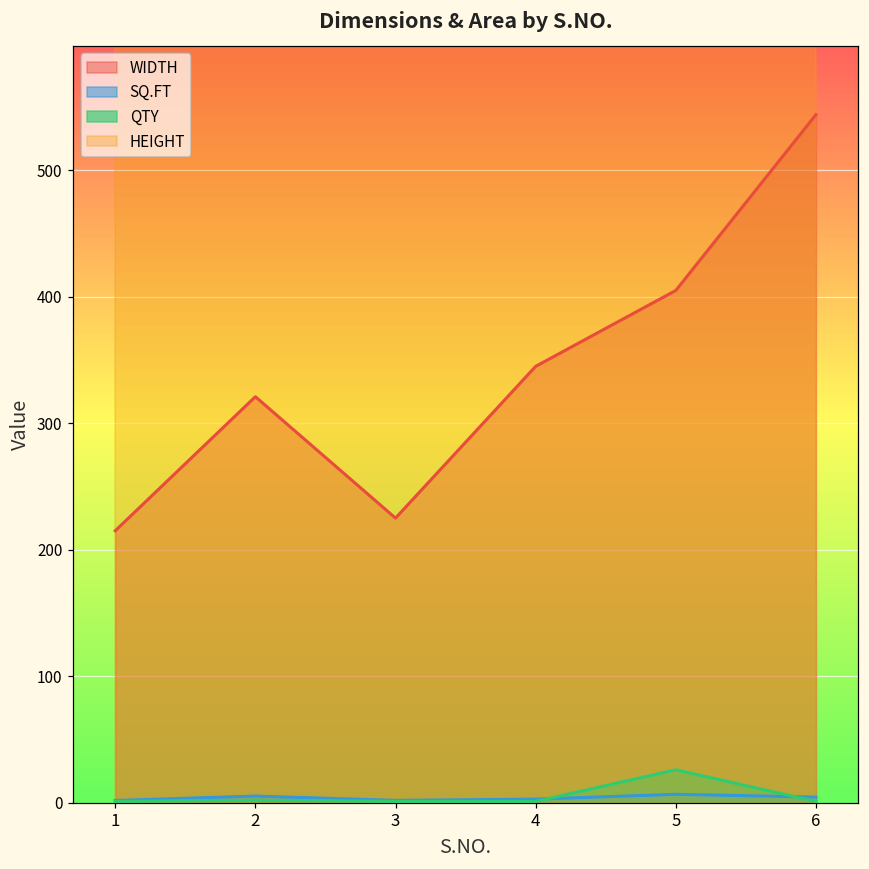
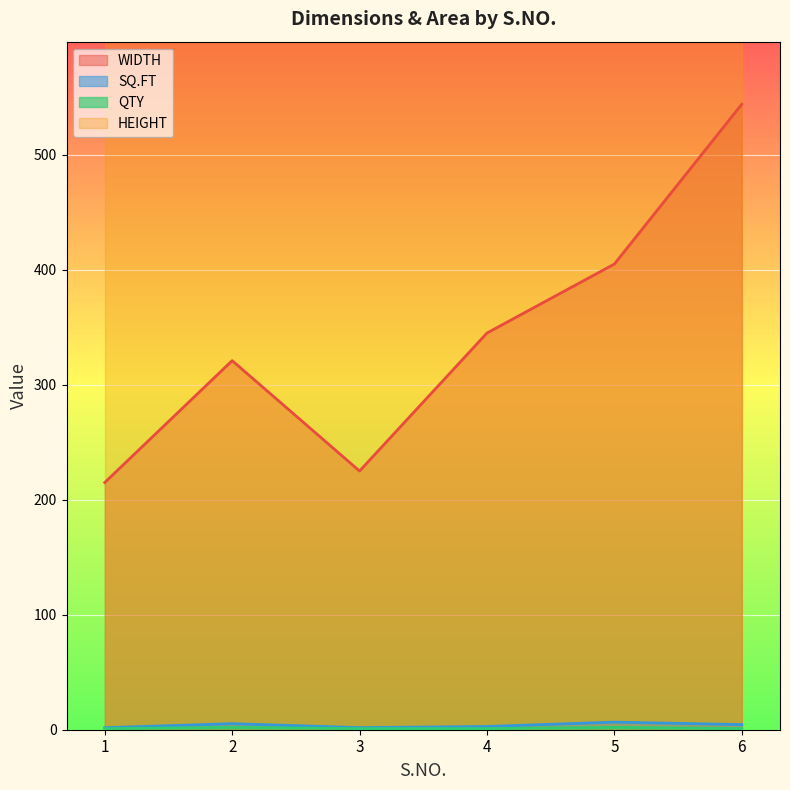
QTY, 5: 26 -> 2
